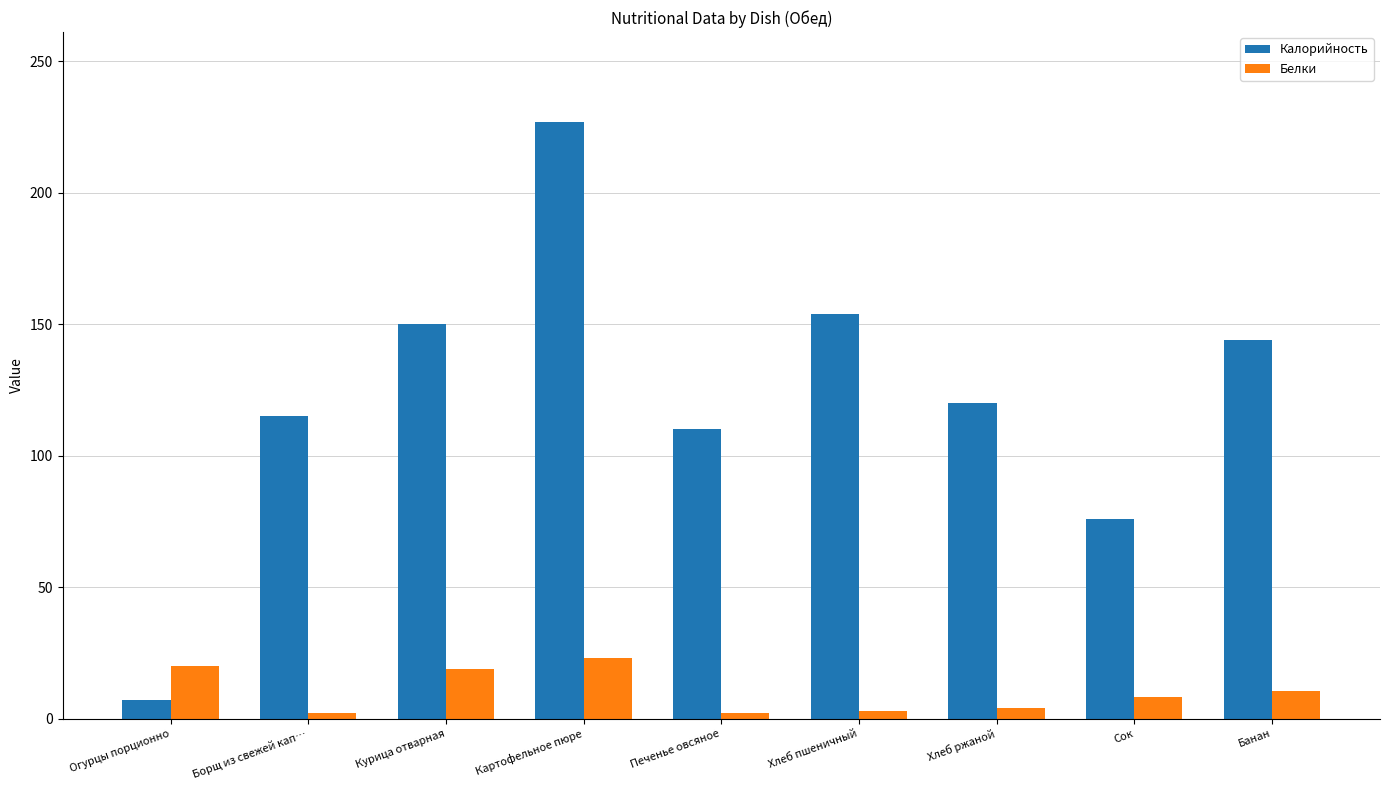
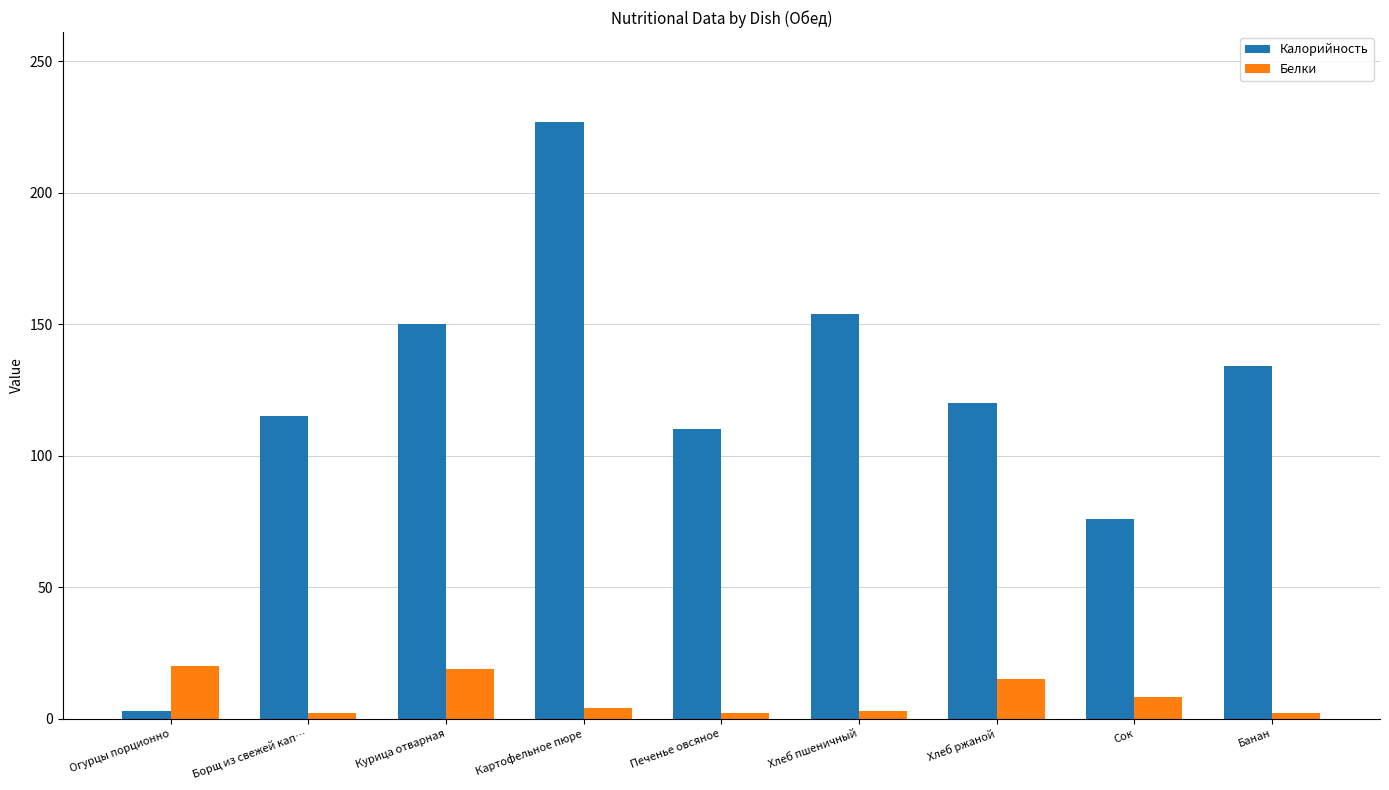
Калорийность, Огурцы порционно: 7 -> 3
Белки, Картофельное пюре: 23 -> 4
Белки, Хлеб ржаной: 4 -> 15
Калорийность, Банан: 144 -> 134
Белки, Банан: 10 -> 2
